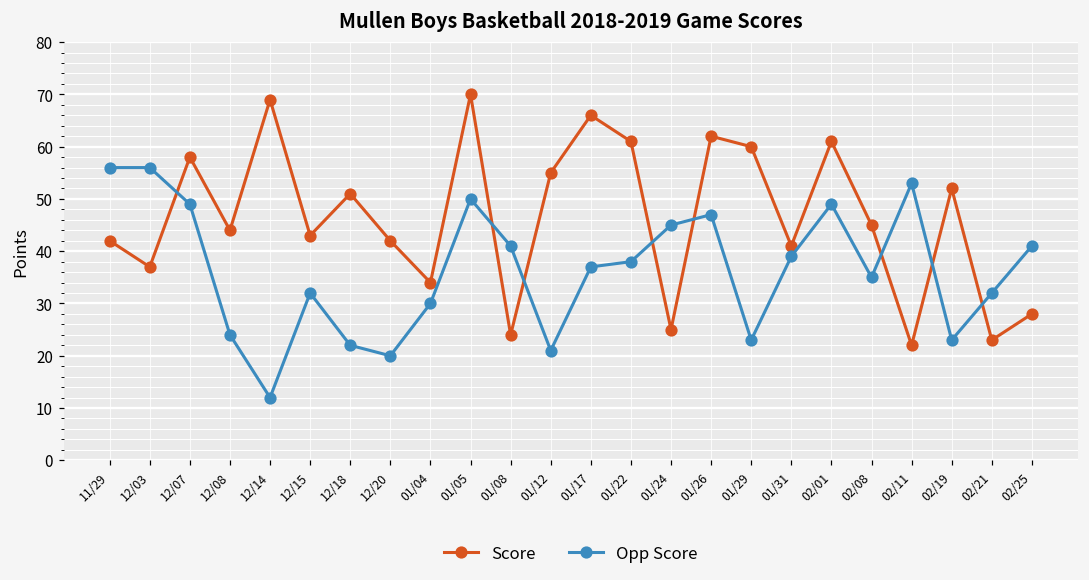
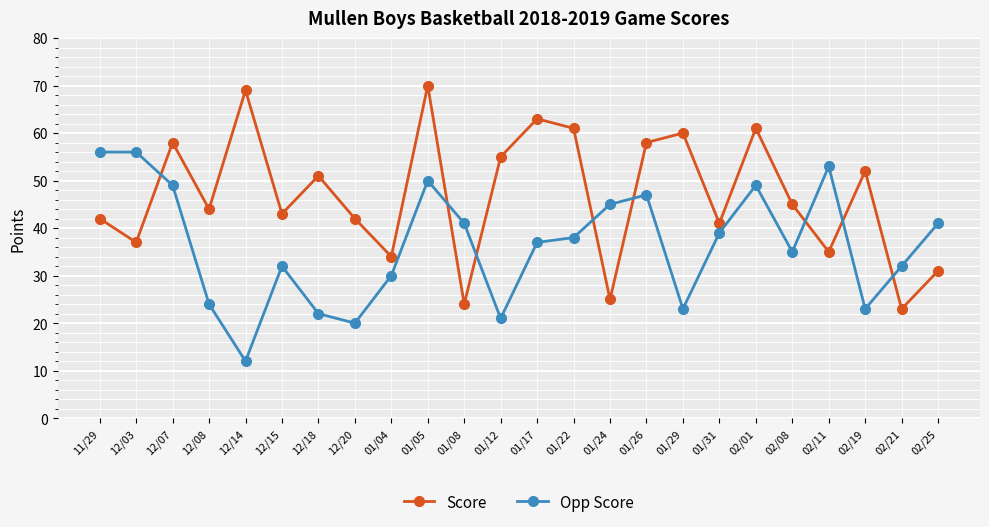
Score, 01/17: 66 -> 63
Score, 01/26: 62 -> 58
Score, 02/11: 22 -> 35
Score, 02/25: 28 -> 31
